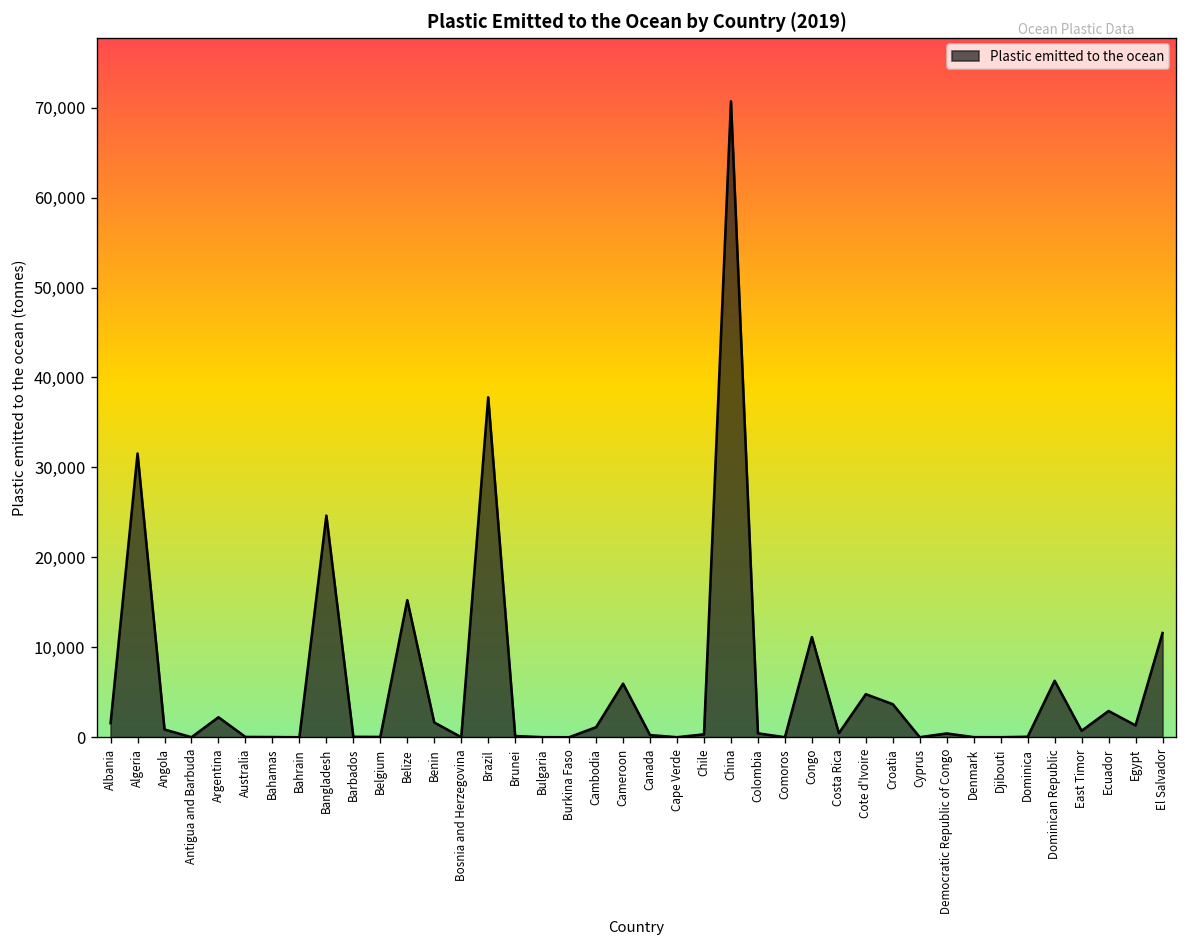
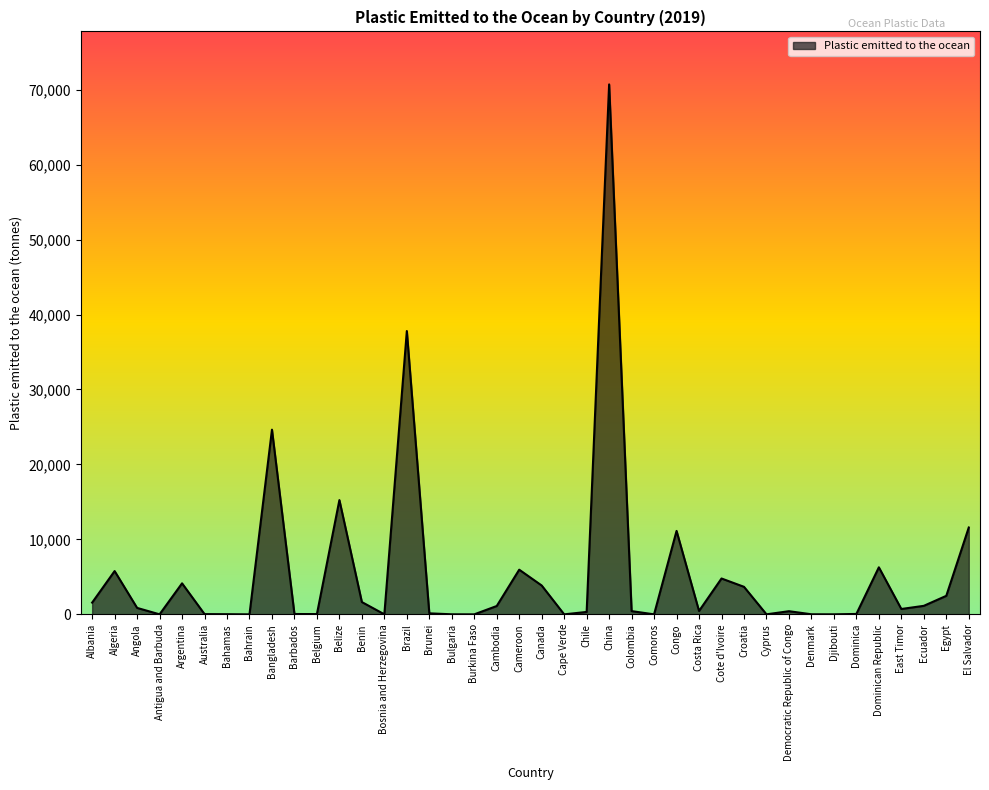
Algeria: 32,000 -> 6,000
Argentina: 2,000 -> 4,000
Canada: 0 -> 4,000
Ecuador: 3,000 -> 1,000
Egypt: 1,000 -> 2,000
